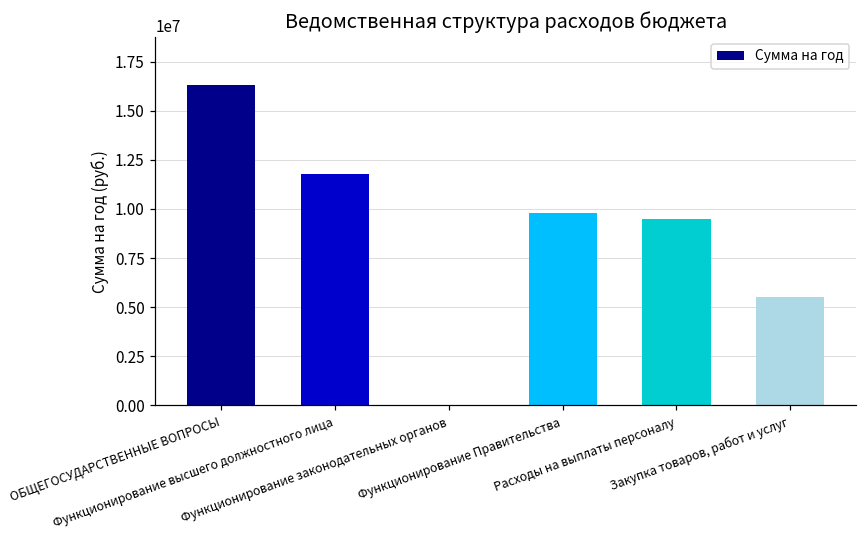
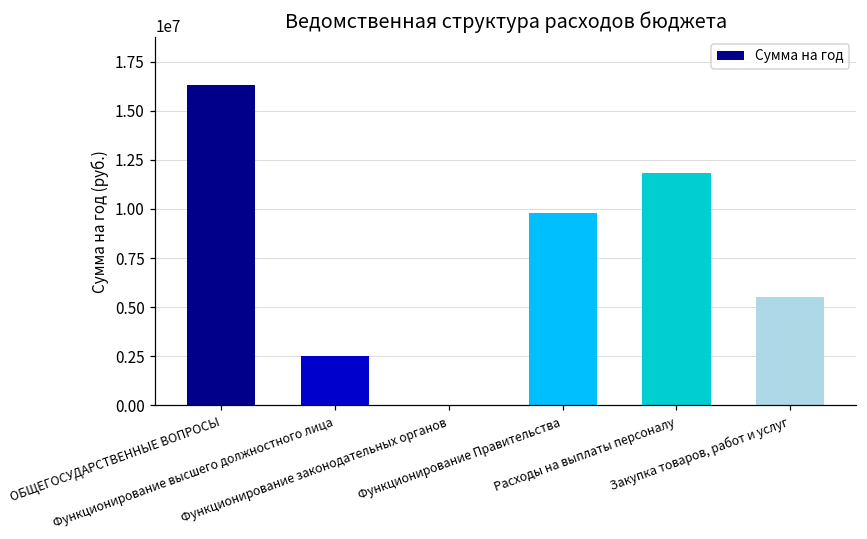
Функционирование высшего должностного лица: 11800000 -> 2500000
Расходы на выплаты персоналу: 9500000 -> 11800000
